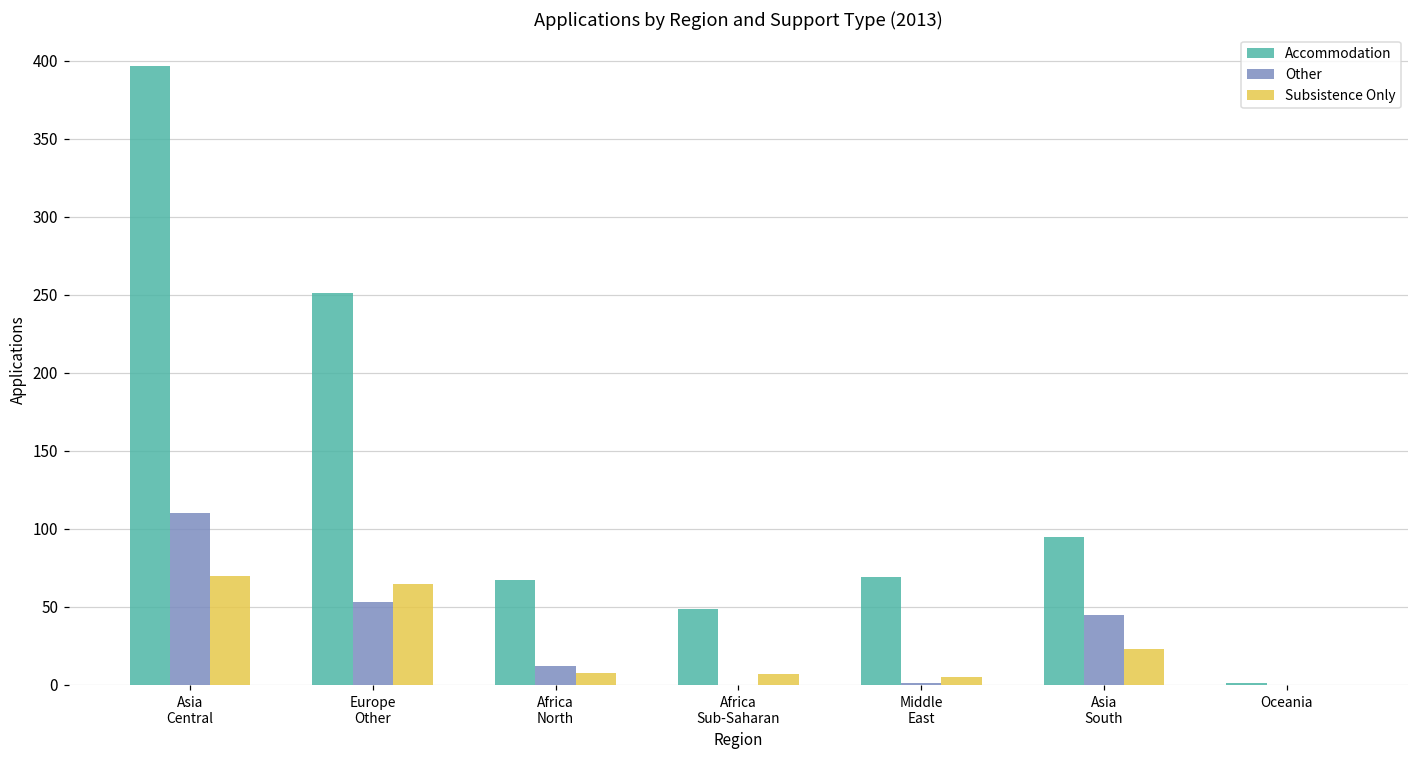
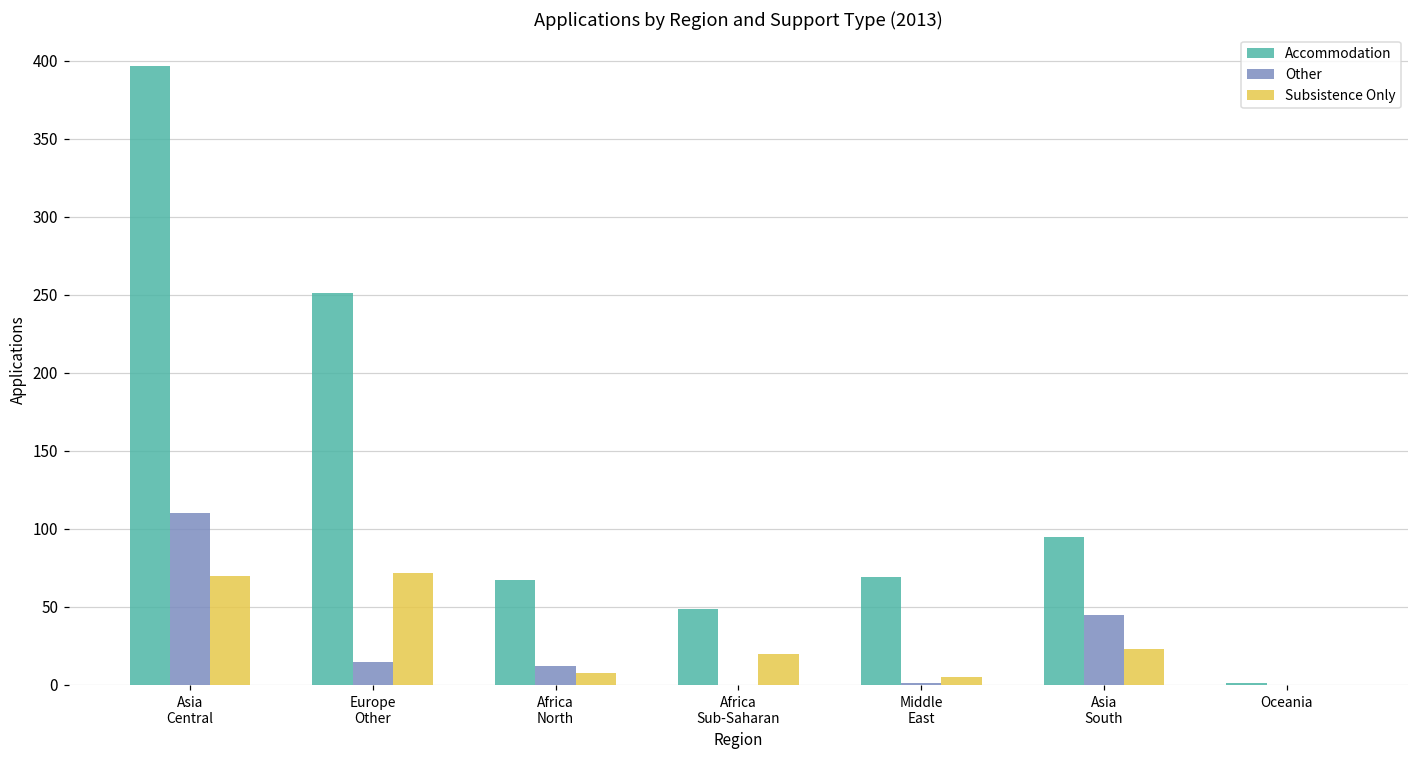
Other, Europe Other: 53 -> 15
Subsistence Only, Europe Other: 65 -> 72
Subsistence Only, Africa Sub-Saharan: 7 -> 20
